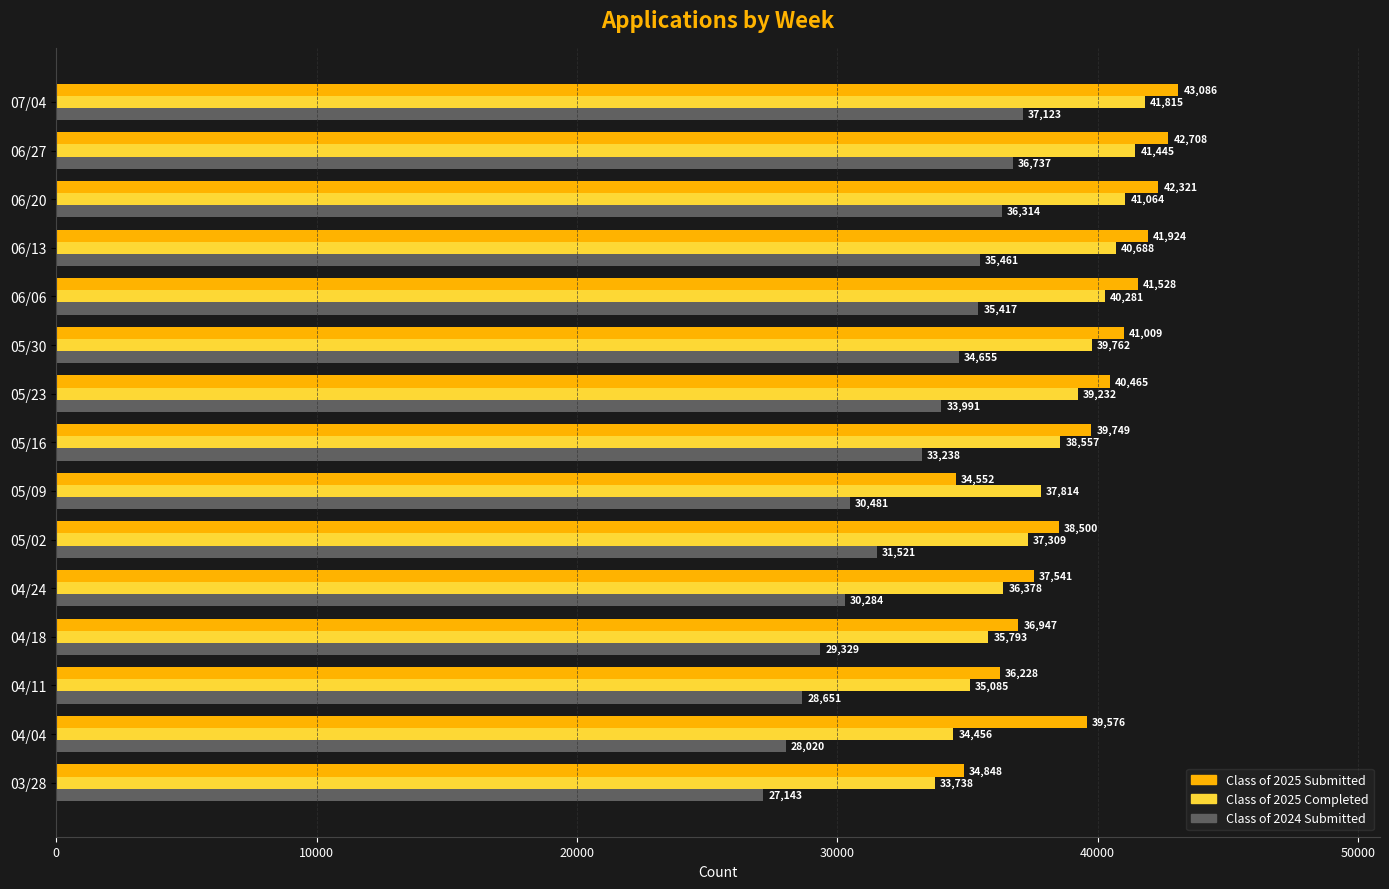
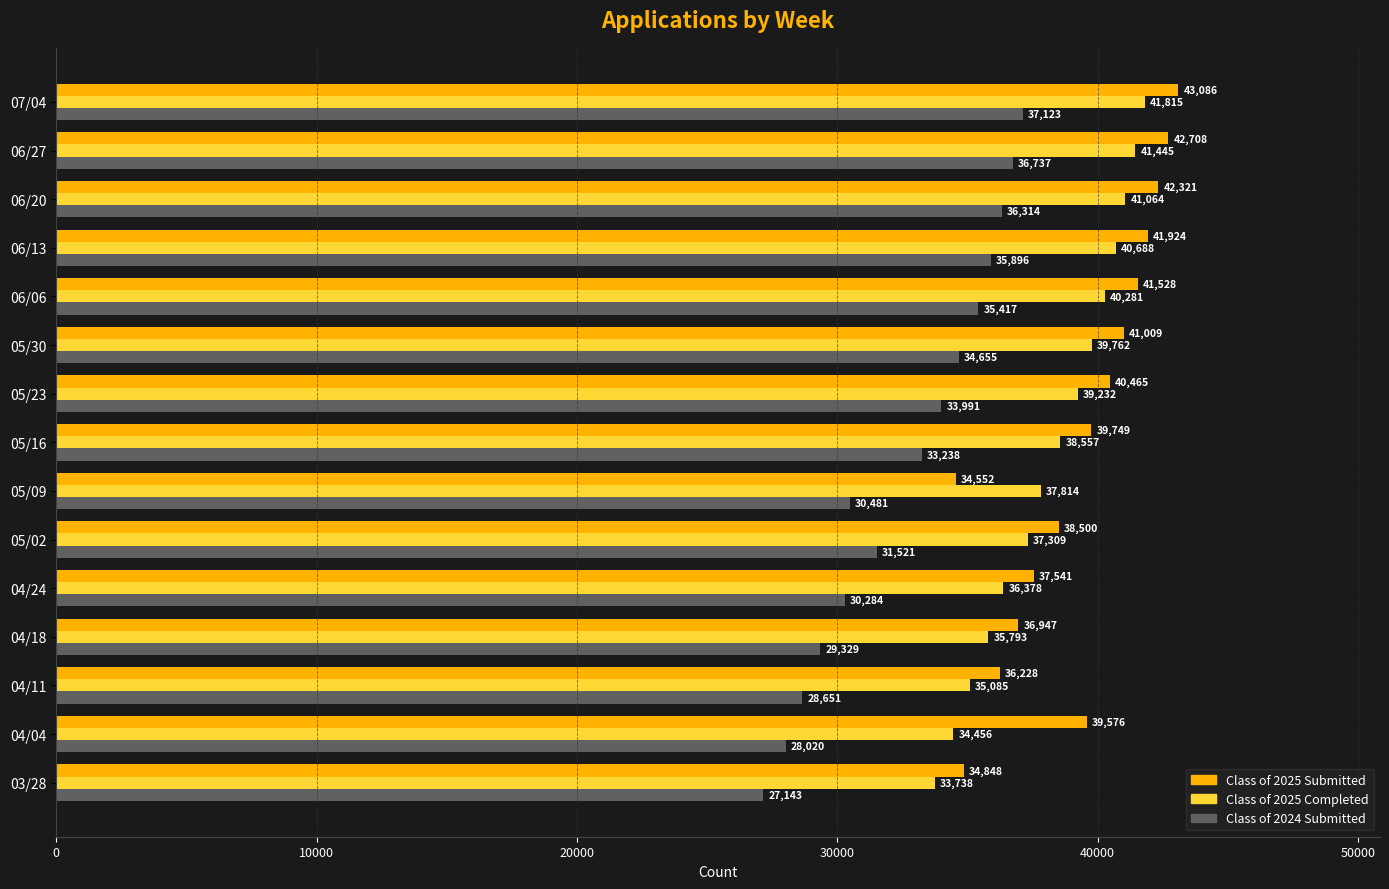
Class of 2024 Submitted, 06/13: 35,461 -> 35,896
